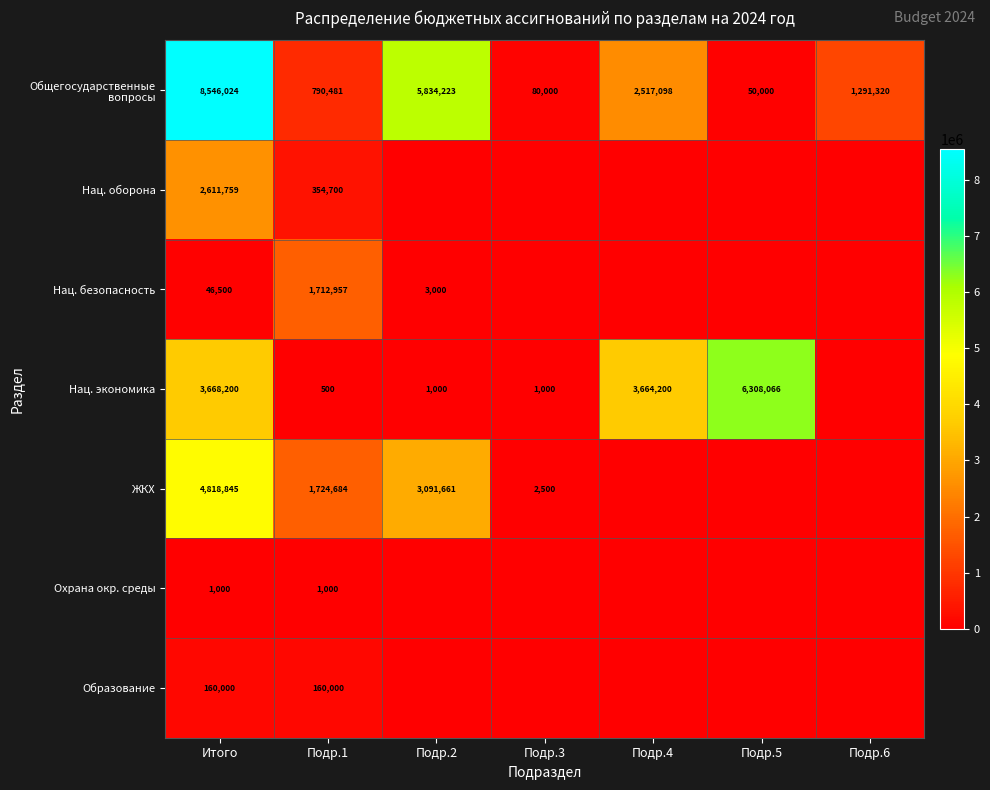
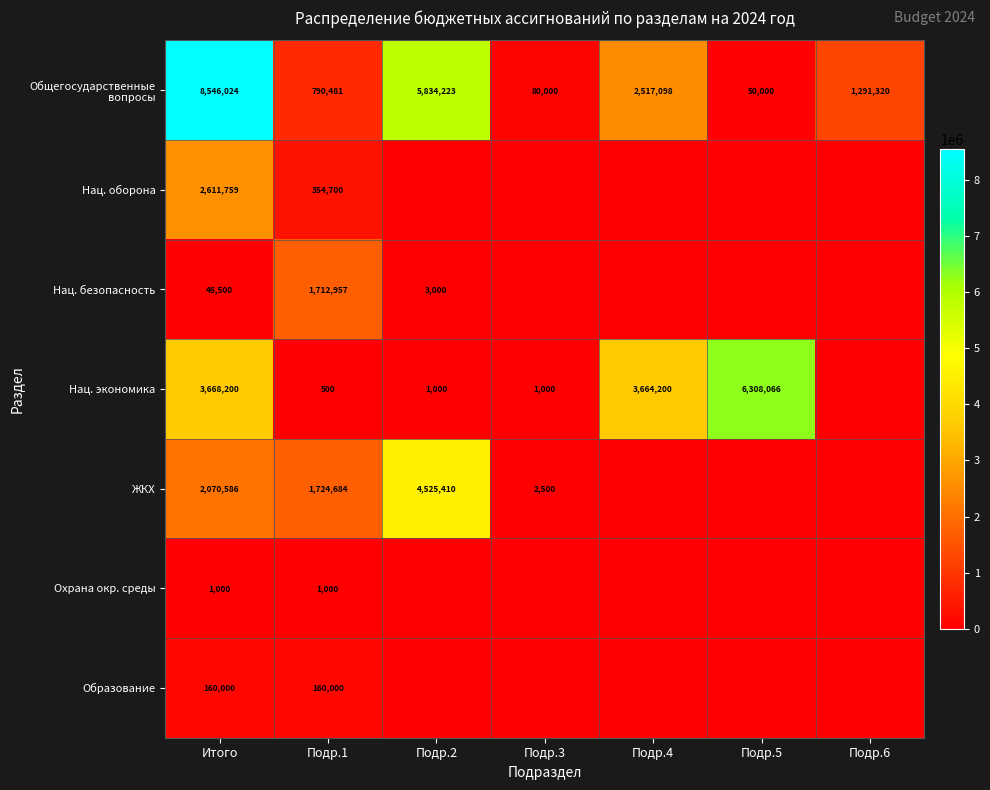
ЖКХ, Итого: 4,818,845 -> 2,070,586
ЖКХ, Подр.2: 3,091,661 -> 4,525,410
